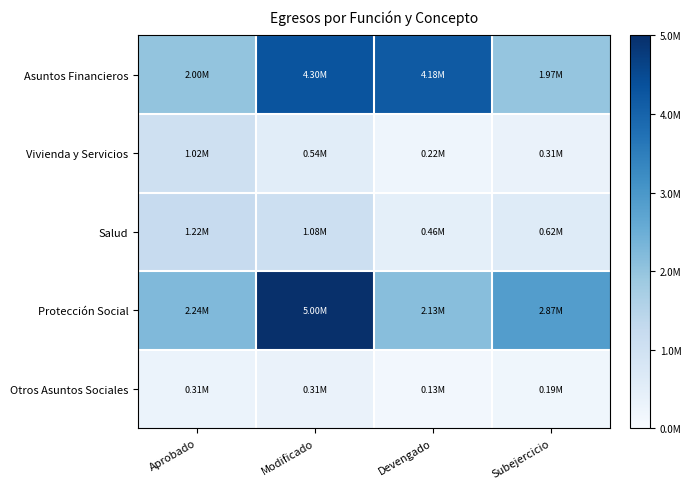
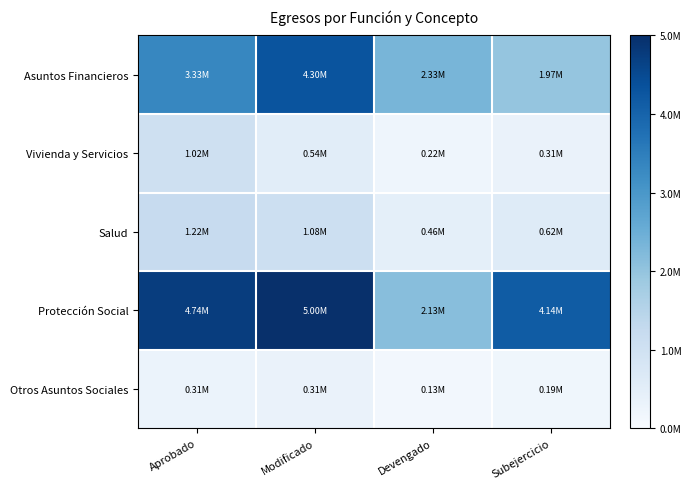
Asuntos Financieros, Aprobado: 2.00M -> 3.33M
Asuntos Financieros, Devengado: 4.18M -> 2.33M
Protección Social, Aprobado: 2.24M -> 4.74M
Protección Social, Subejercicio: 2.87M -> 4.14M
